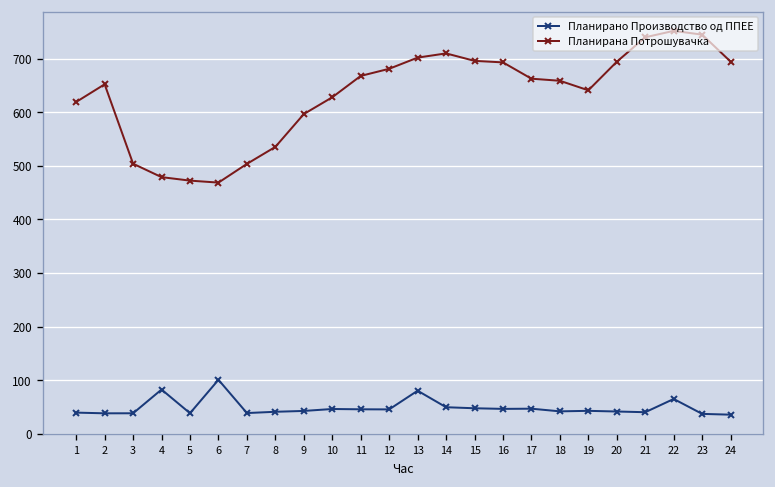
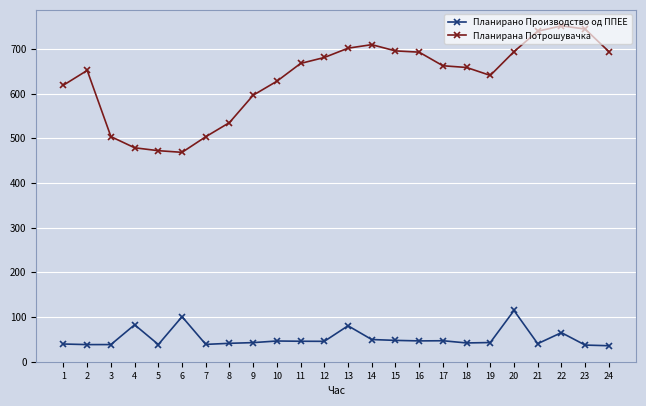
Планирано Производство од ППЕЕ, 20: 40 -> 110
